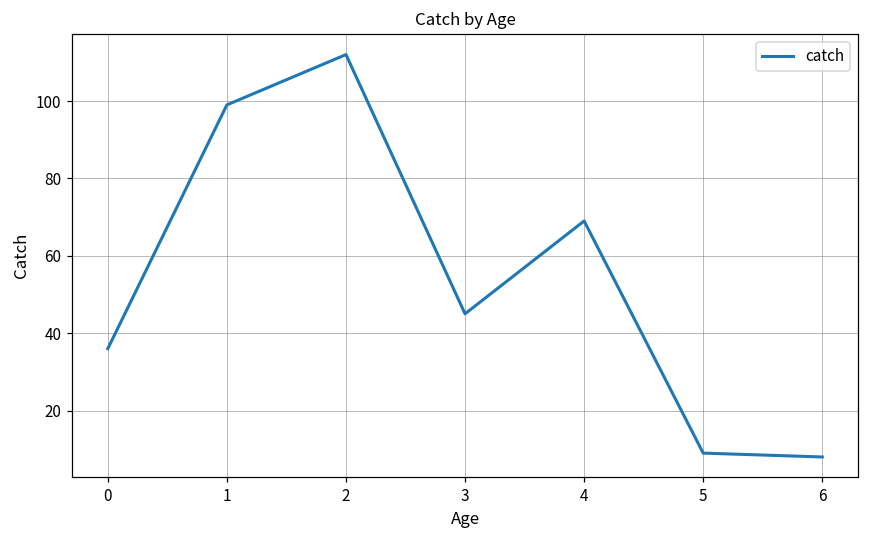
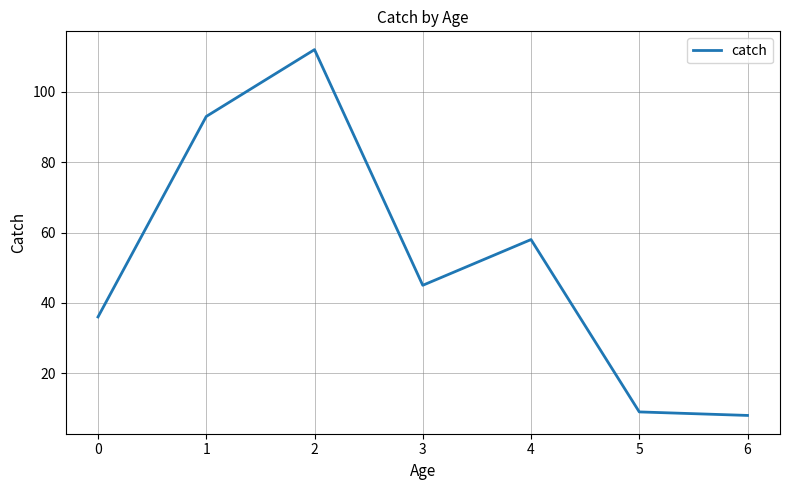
1: 99 -> 93
4: 69 -> 58
